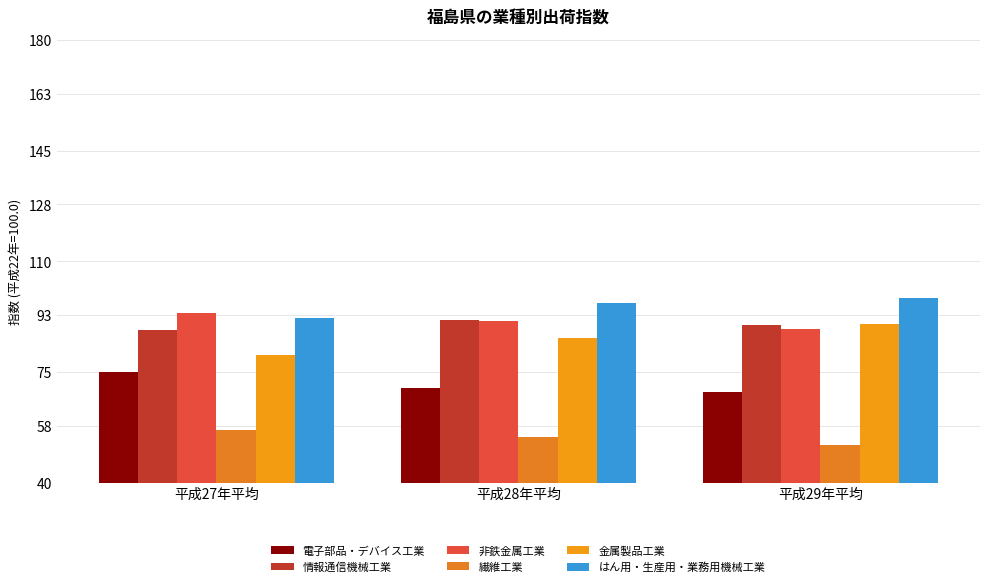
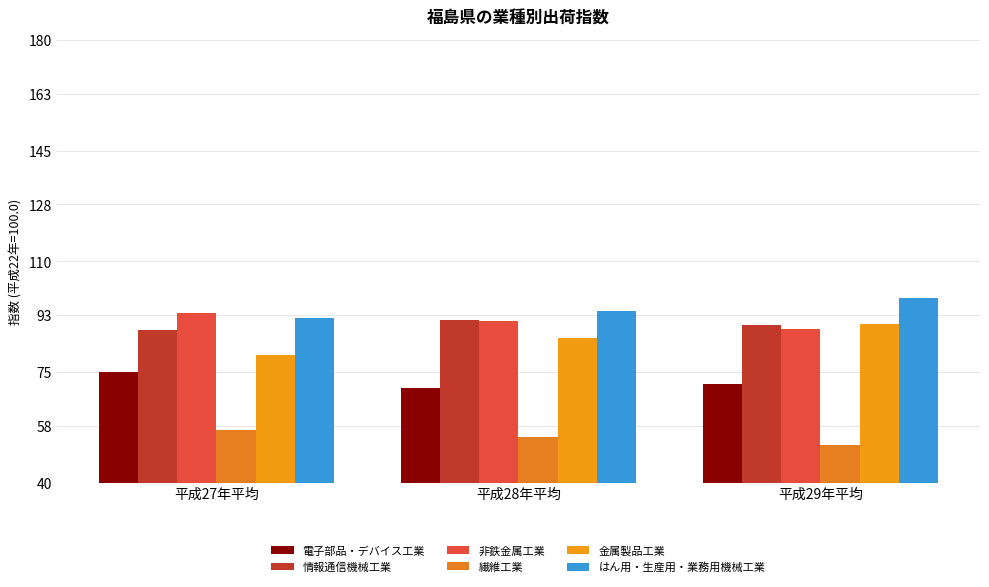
はん用・生産用・業務用機械工業, 平成28年平均: 97 -> 94
電子部品・デバイス工業, 平成29年平均: 69 -> 71
